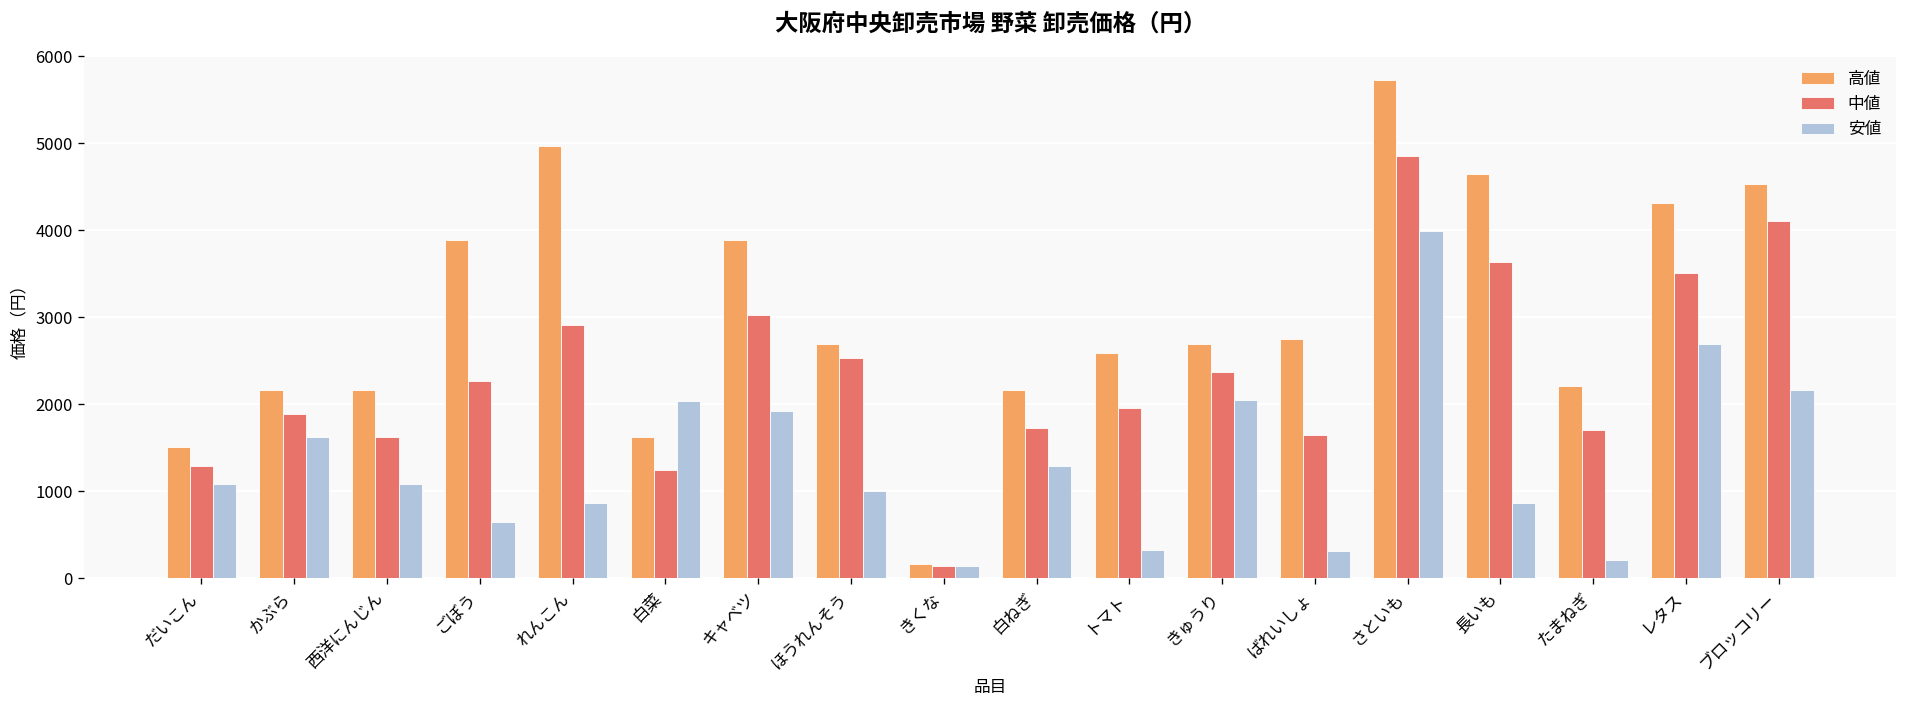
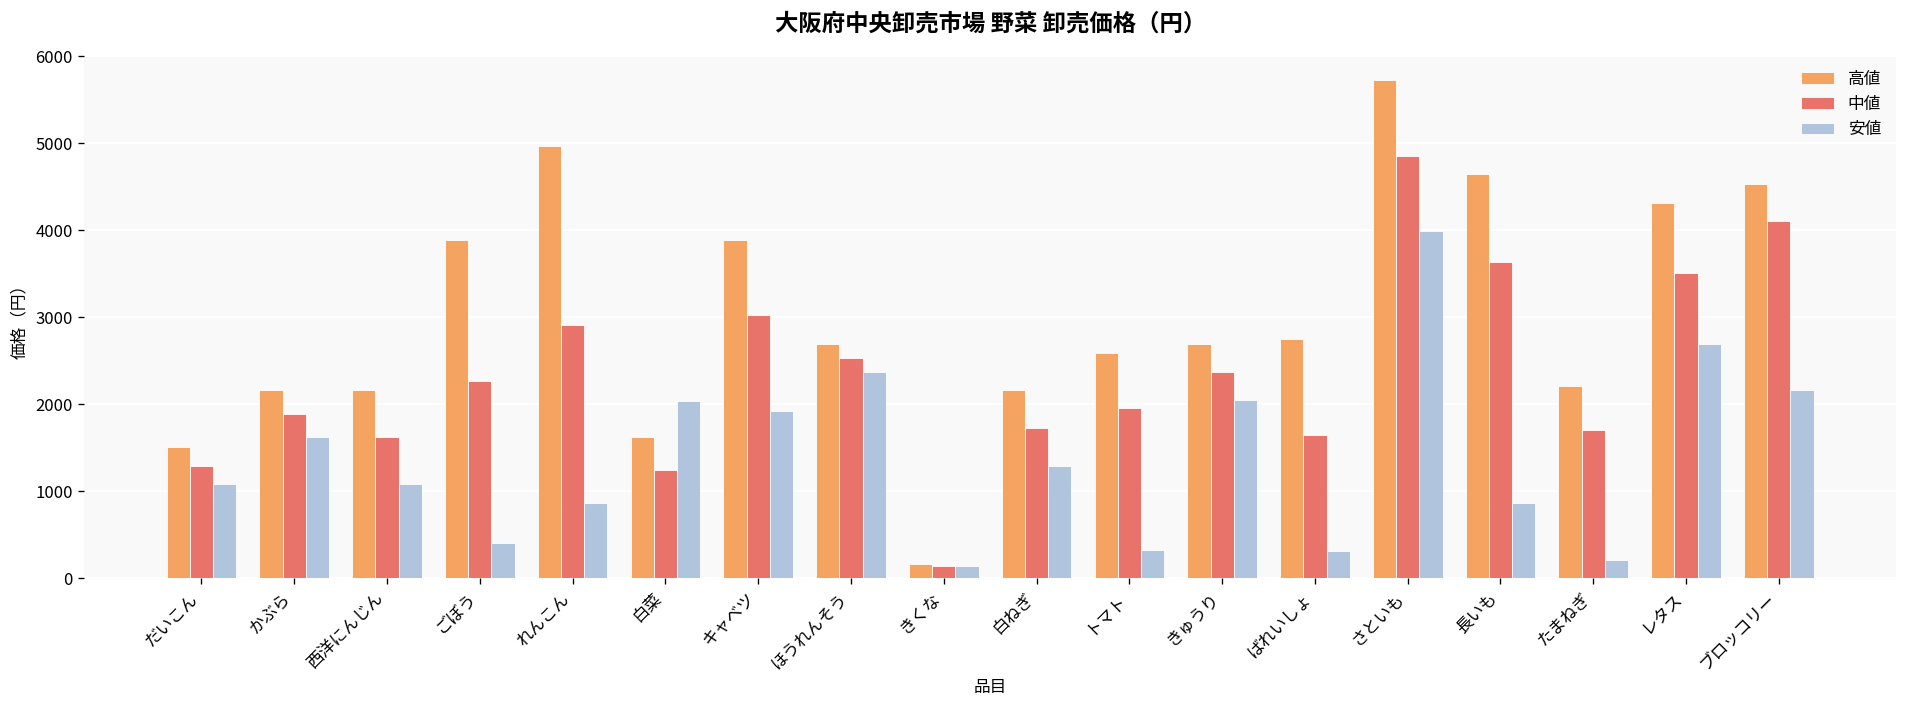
安値, ごぼう: 600 -> 400
安値, ほうれんそう: 1000 -> 2400
